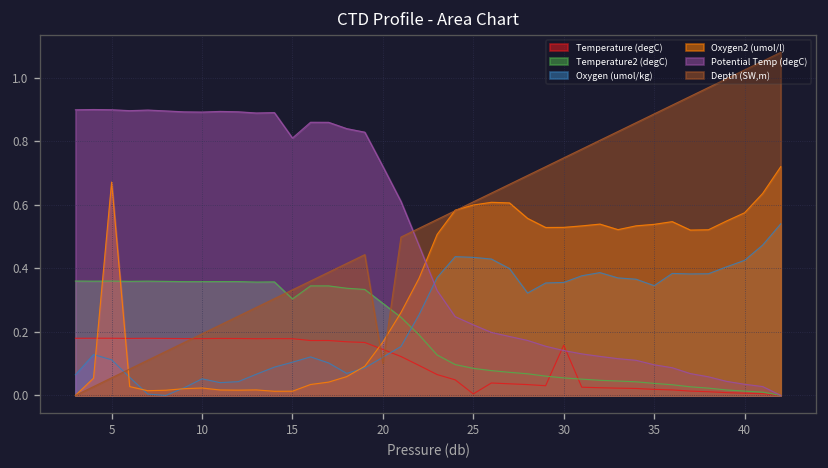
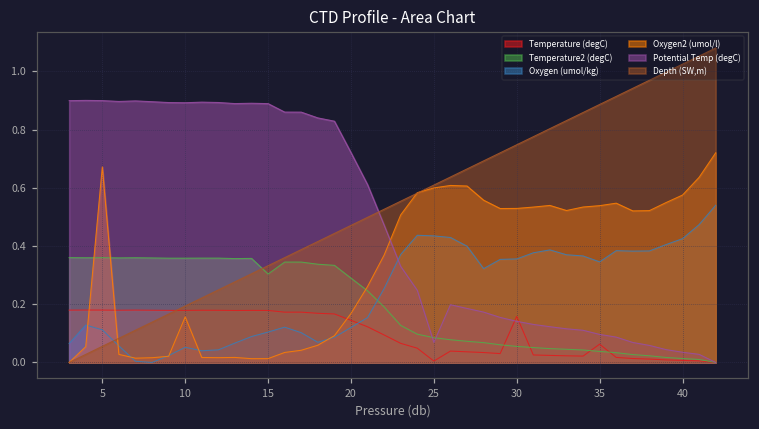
Oxygen2 (umol/l), 10: 0.02 -> 0.16
Potential Temp (degC), 15: 0.81 -> 0.89
Depth (SW,m), 20: 0.10 -> 0.47
Potential Temp (degC), 25: 0.22 -> 0.07
Temperature (degC), 35: 0.02 -> 0.06
